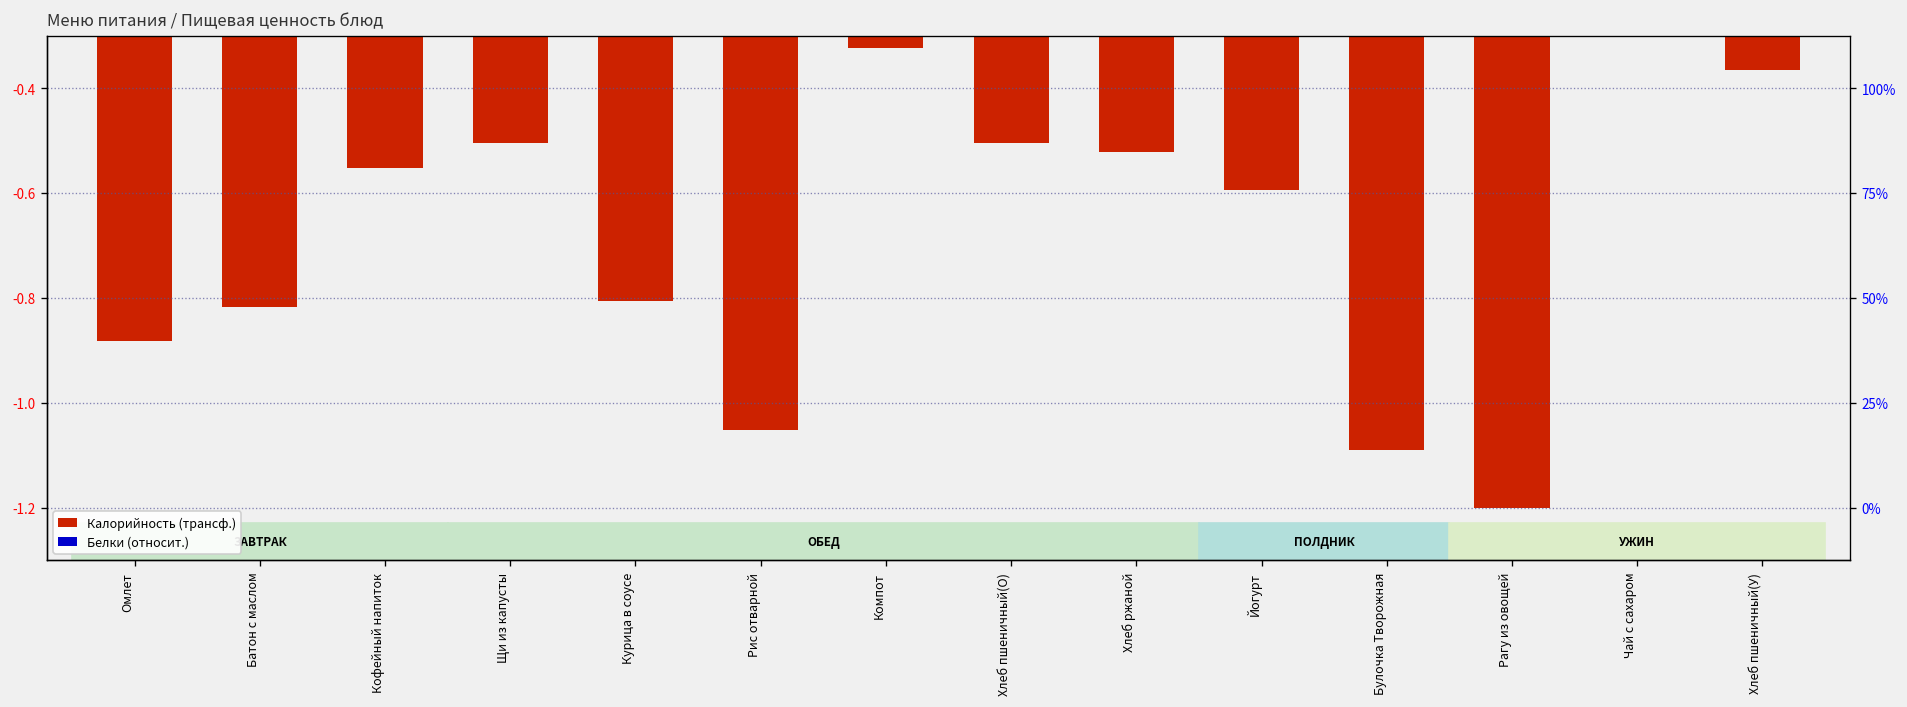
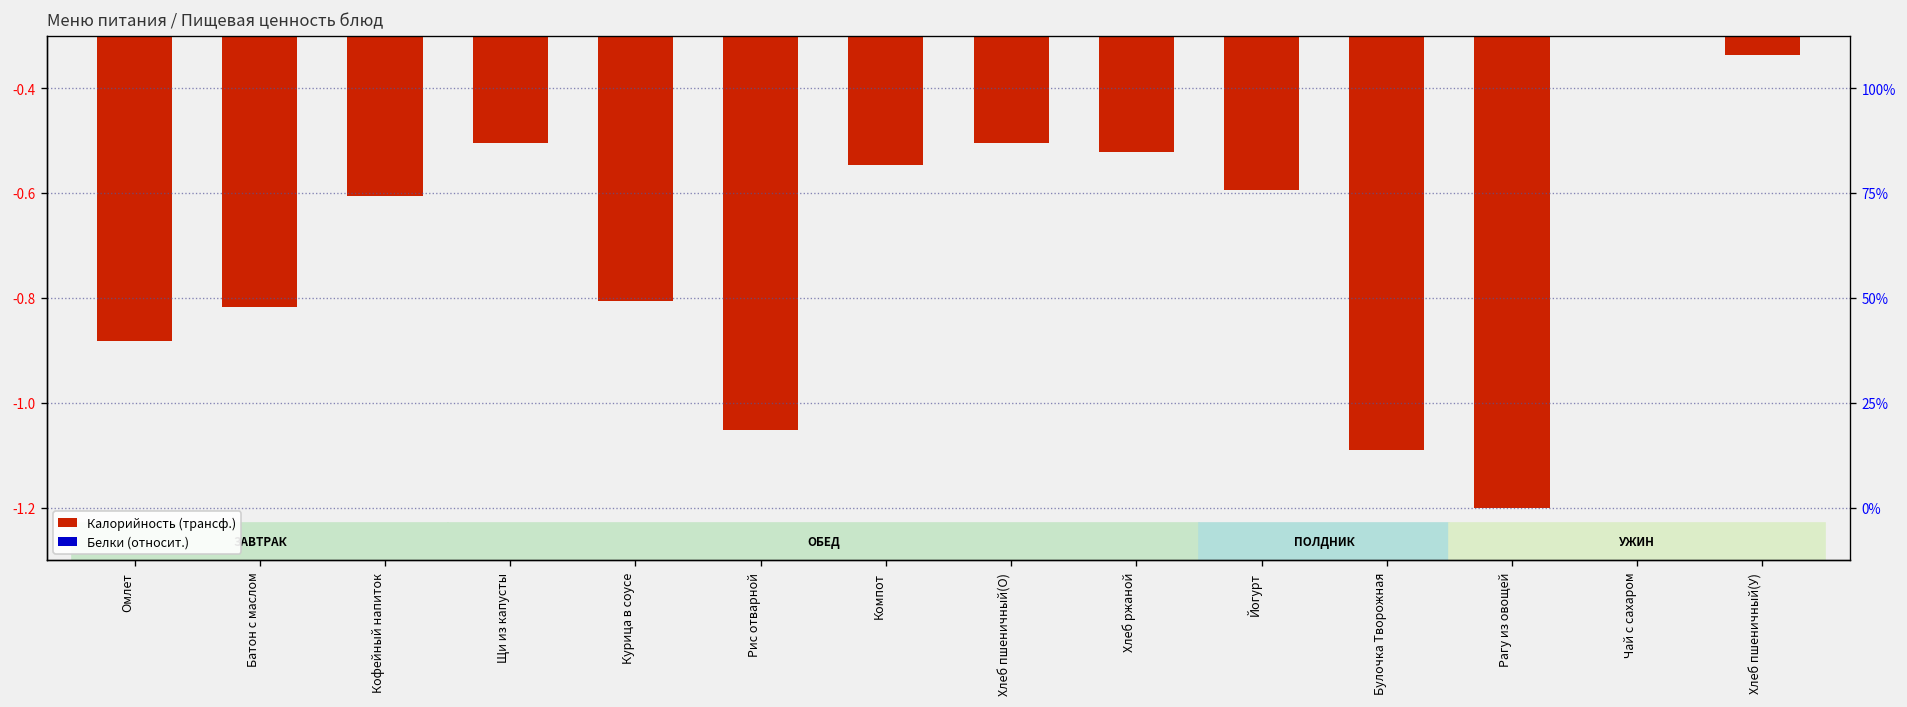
Калорийность (трансф.), Кофейный напиток: -0.55 -> -0.61
Калорийность (трансф.), Компот: -0.32 -> -0.55
Калорийность (трансф.), Хлеб пшеничный(У): -0.37 -> -0.34
